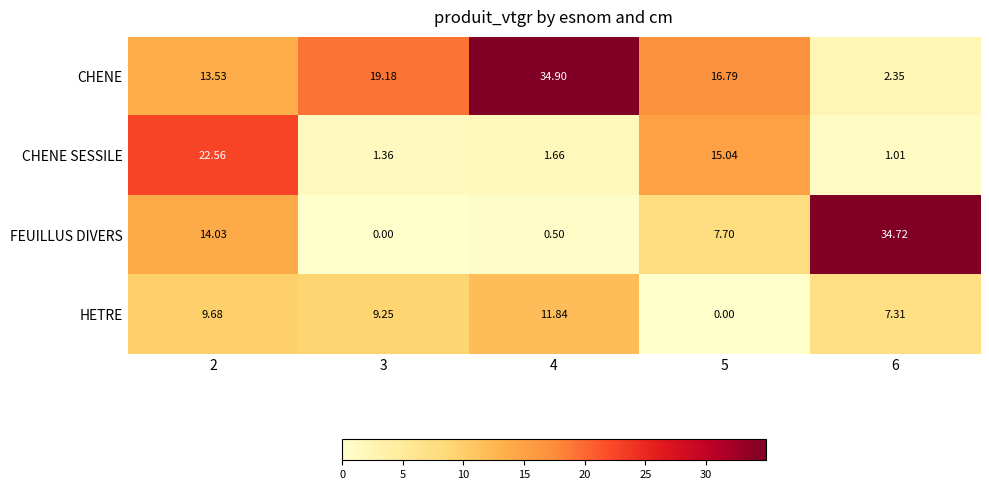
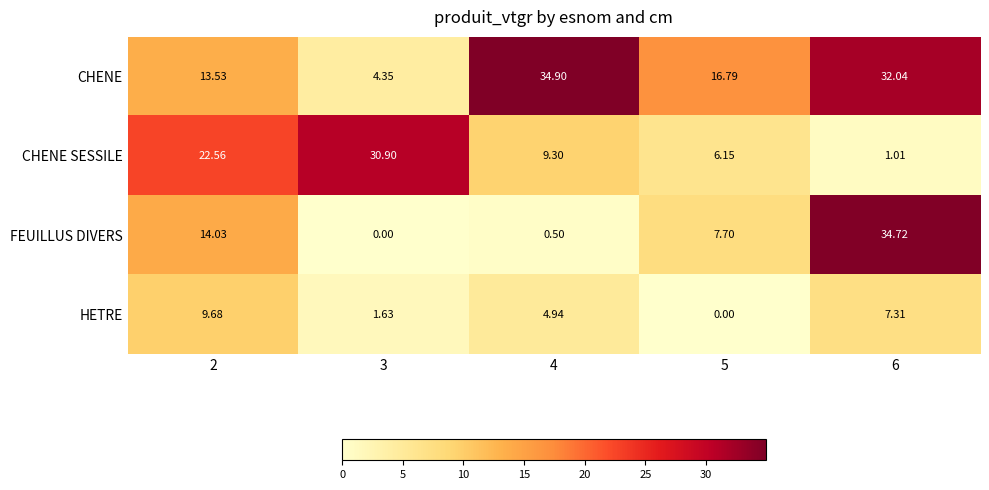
CHENE, 3: 19.18 -> 4.35
CHENE, 6: 2.35 -> 32.04
CHENE SESSILE, 3: 1.36 -> 30.90
CHENE SESSILE, 4: 1.66 -> 9.30
CHENE SESSILE, 5: 15.04 -> 6.15
HETRE, 3: 9.25 -> 1.63
HETRE, 4: 11.84 -> 4.94
